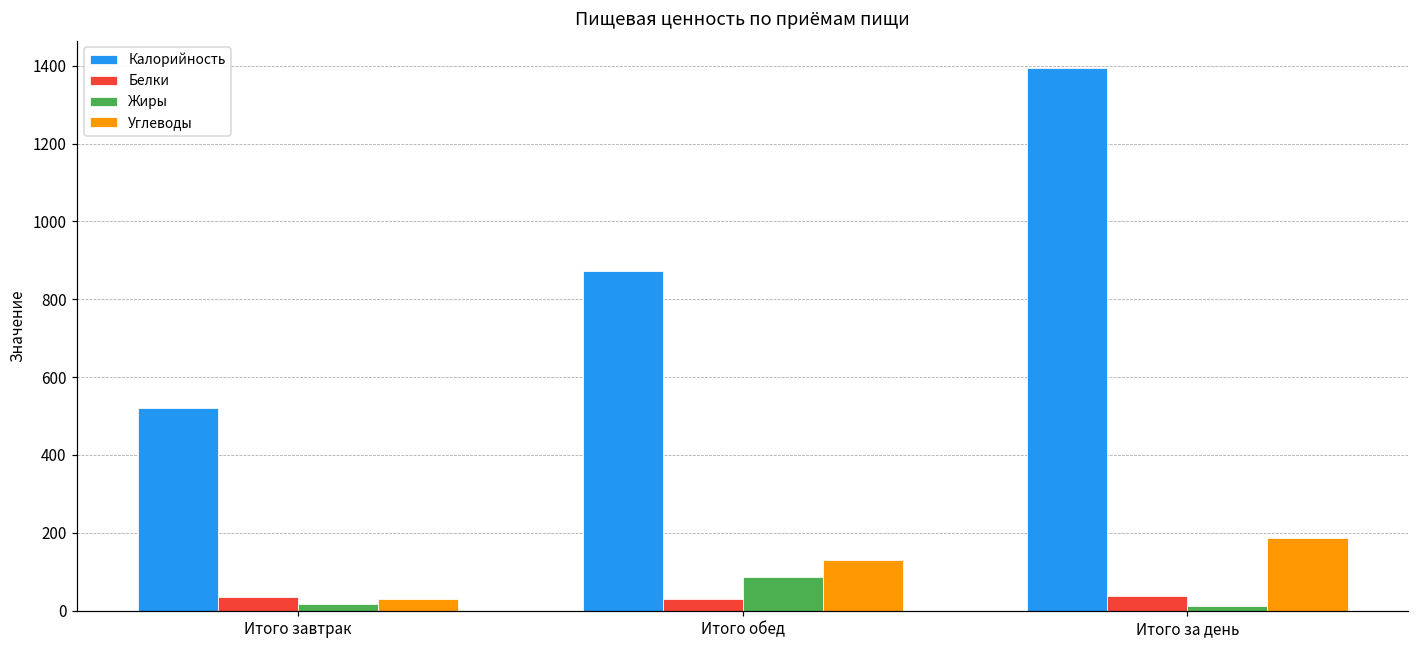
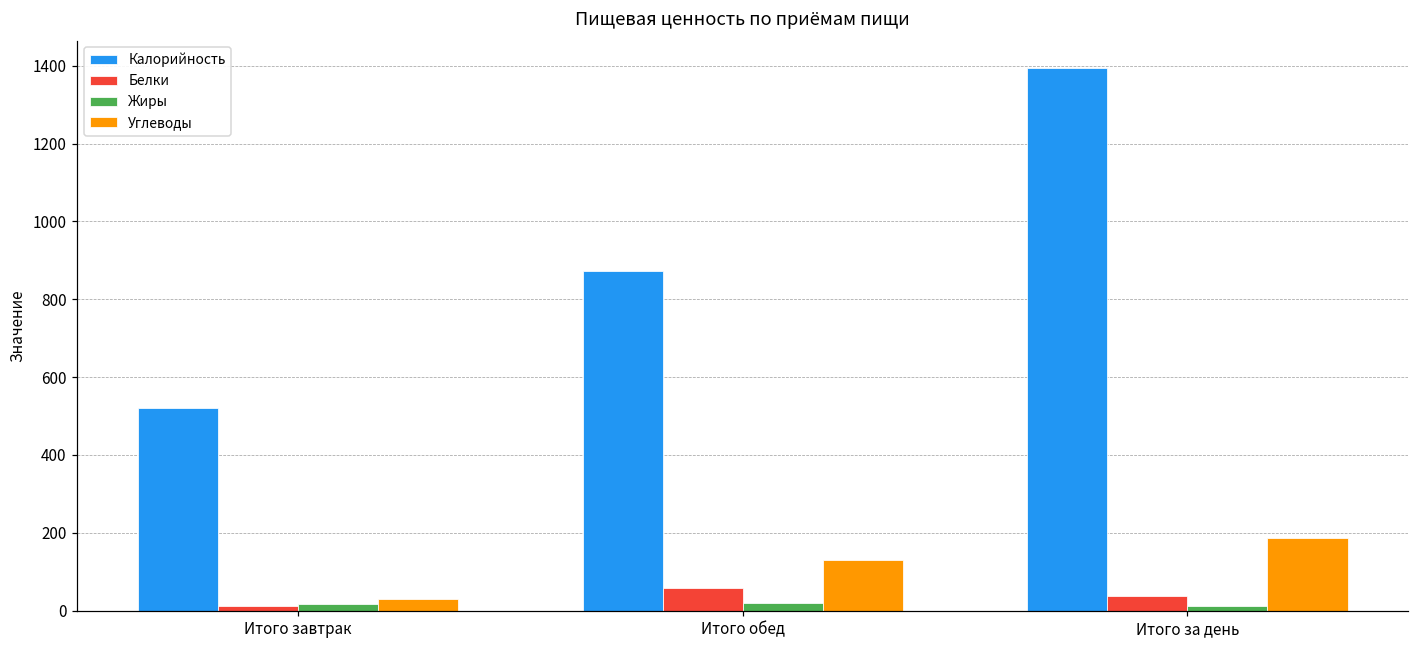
Белки, Итого завтрак: 40 -> 10
Белки, Итого обед: 30 -> 60
Жиры, Итого обед: 90 -> 20
